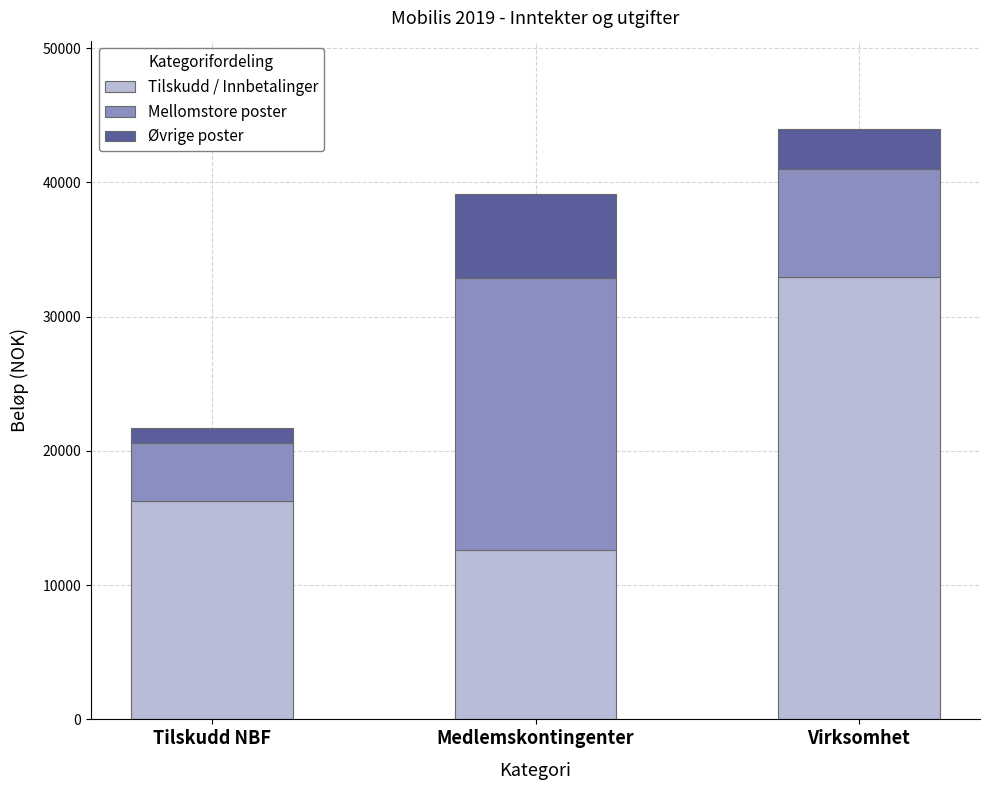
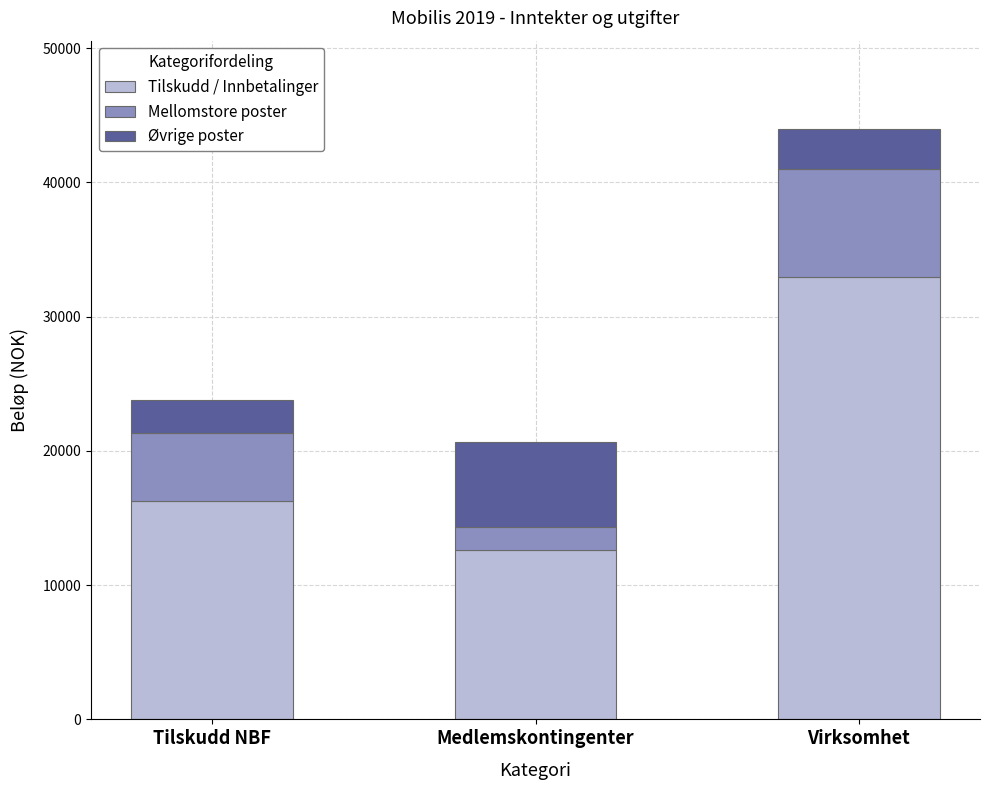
Mellomstore poster, Tilskudd NBF: 4300 -> 5000
Øvrige poster, Tilskudd NBF: 1100 -> 2500
Mellomstore poster, Medlemskontingenter: 20200 -> 1700
